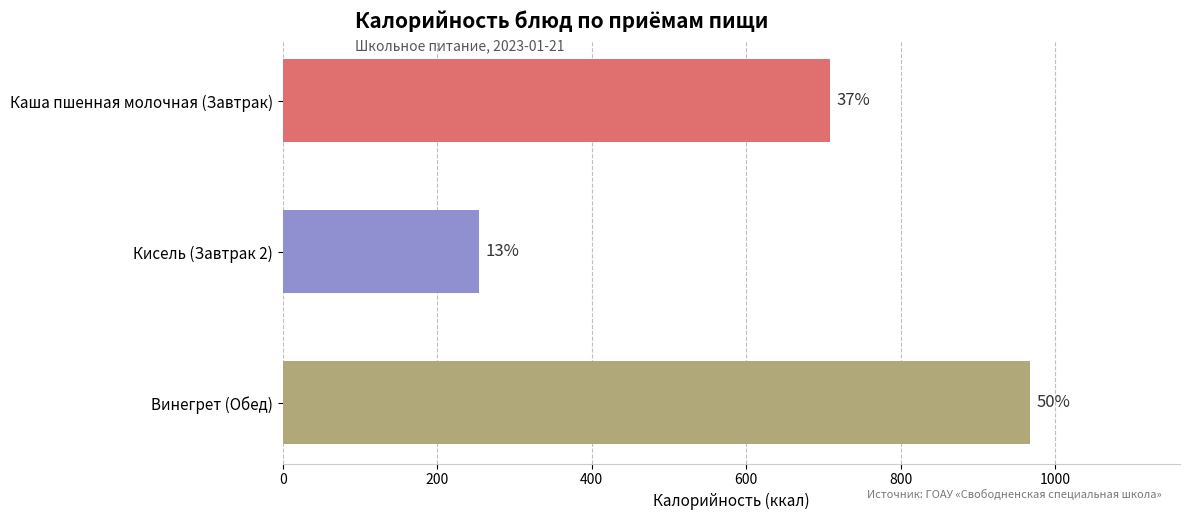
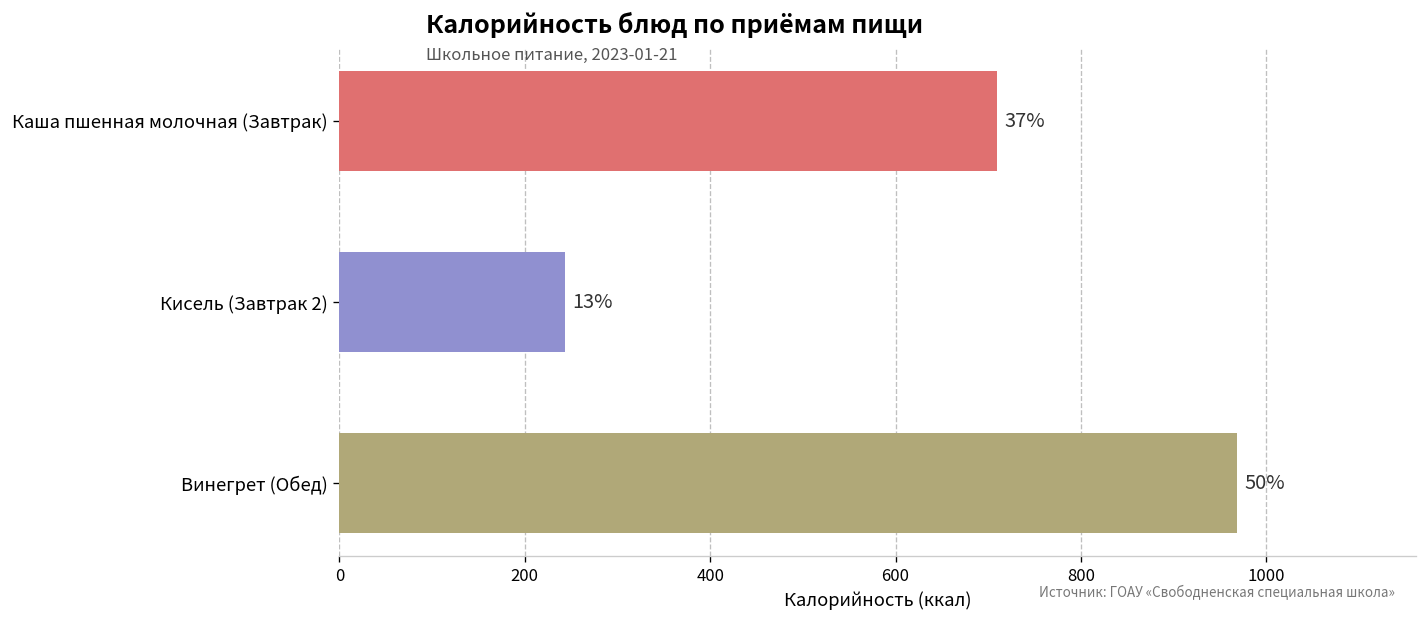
Кисель (Завтрак 2): 250 -> 240
